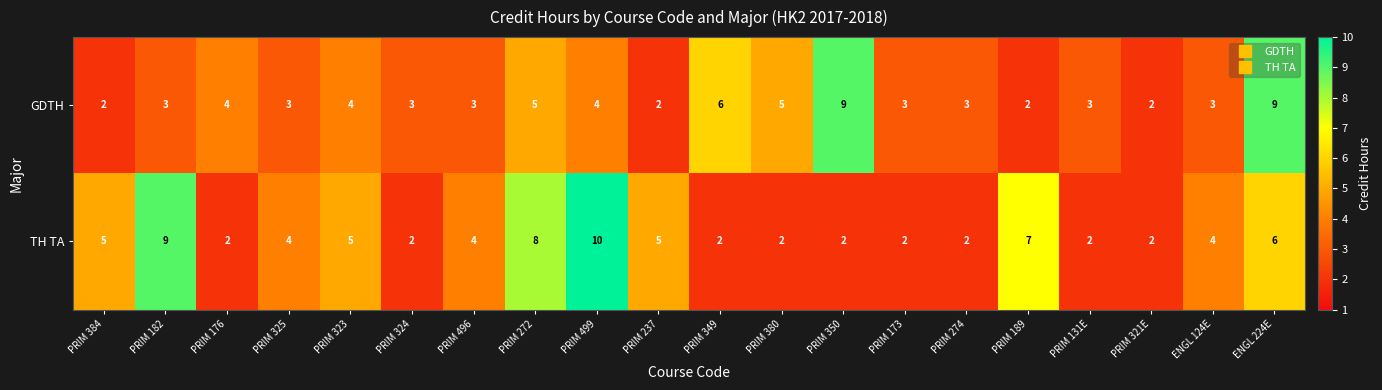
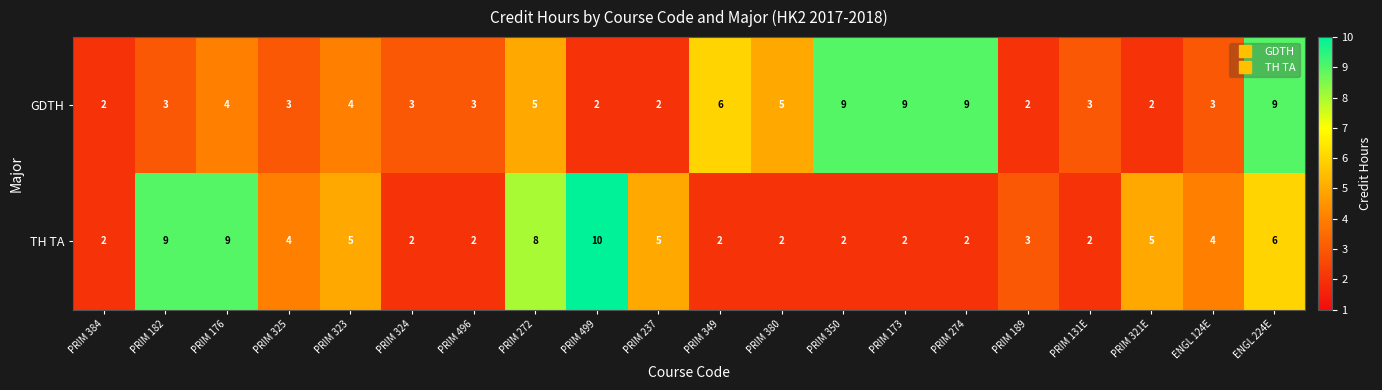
GDTH, PRIM 499: 4 -> 2
GDTH, PRIM 173: 3 -> 9
GDTH, PRIM 274: 3 -> 9
TH TA, PRIM 384: 5 -> 2
TH TA, PRIM 176: 2 -> 9
TH TA, PRIM 496: 4 -> 2
TH TA, PRIM 189: 7 -> 3
TH TA, PRIM 321E: 2 -> 5
